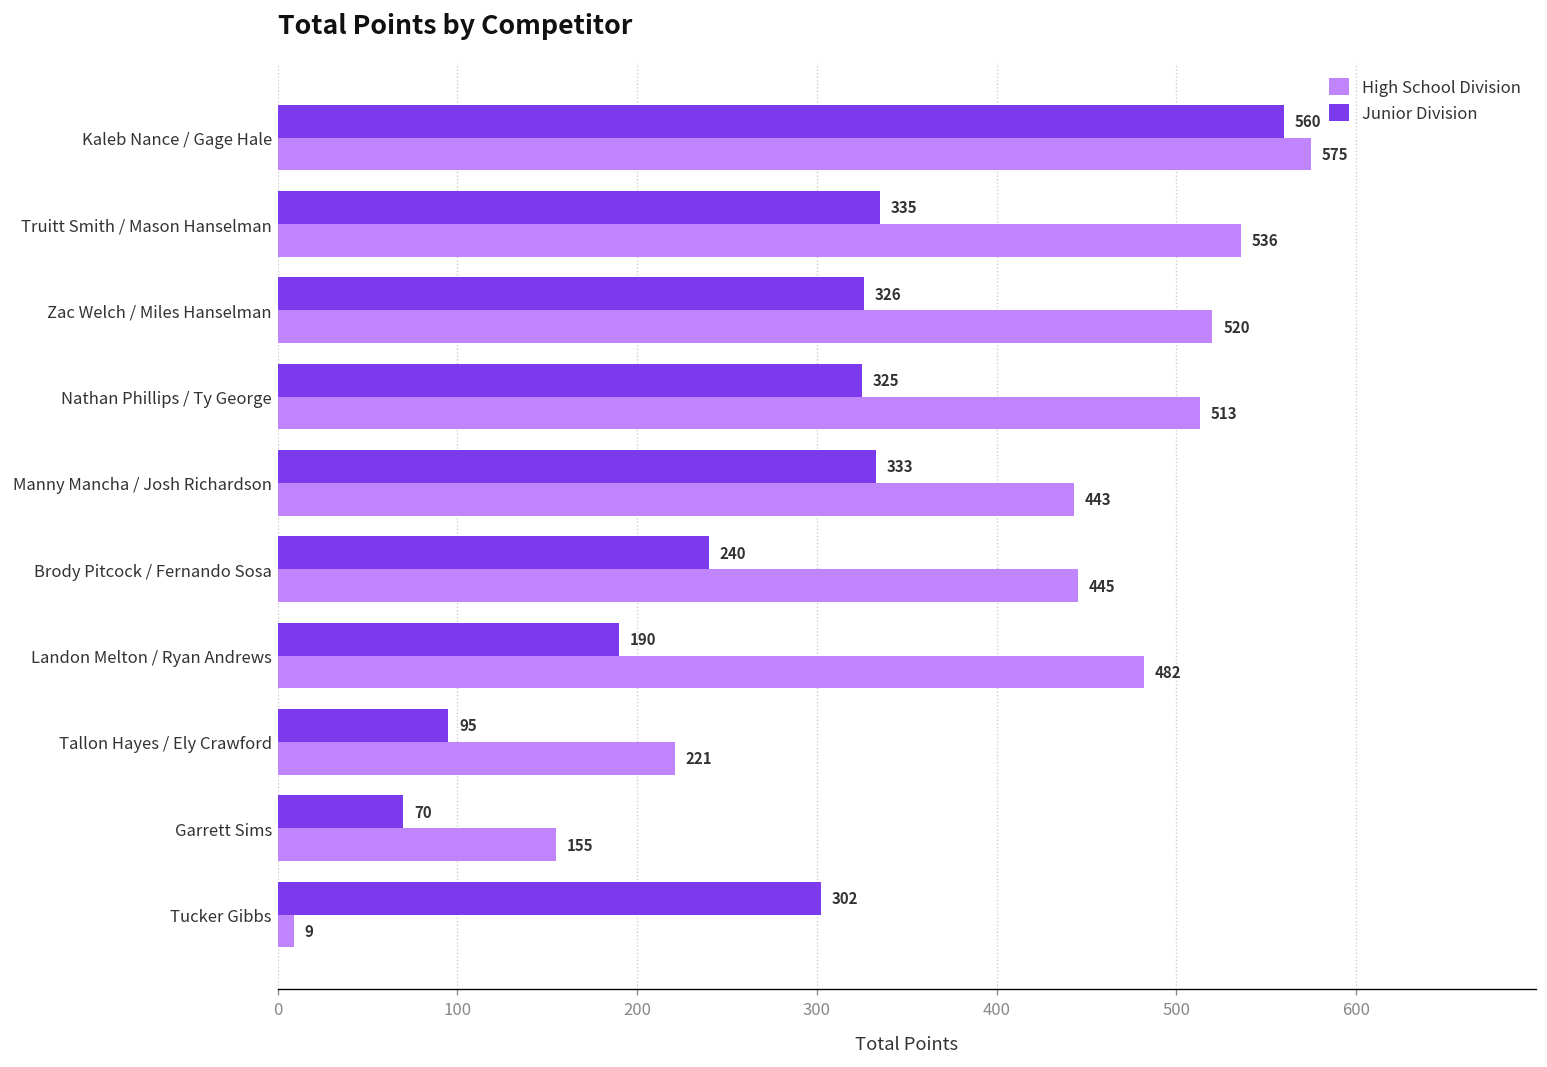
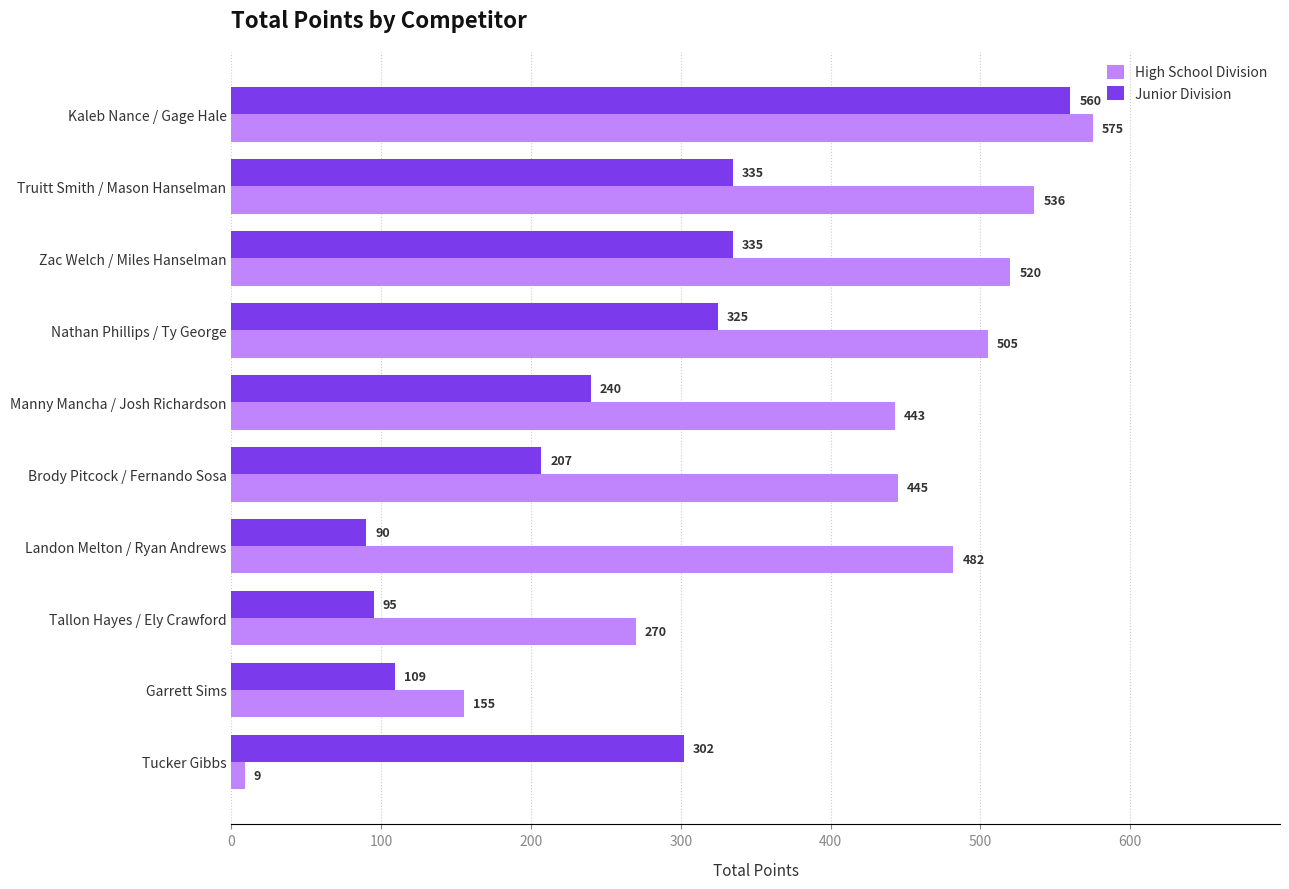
Junior Division, Zac Welch / Miles Hanselman: 326 -> 335
High School Division, Nathan Phillips / Ty George: 513 -> 505
Junior Division, Manny Mancha / Josh Richardson: 333 -> 240
Junior Division, Brody Pitcock / Fernando Sosa: 240 -> 207
Junior Division, Landon Melton / Ryan Andrews: 190 -> 90
High School Division, Tallon Hayes / Ely Crawford: 221 -> 270
Junior Division, Garrett Sims: 70 -> 109
